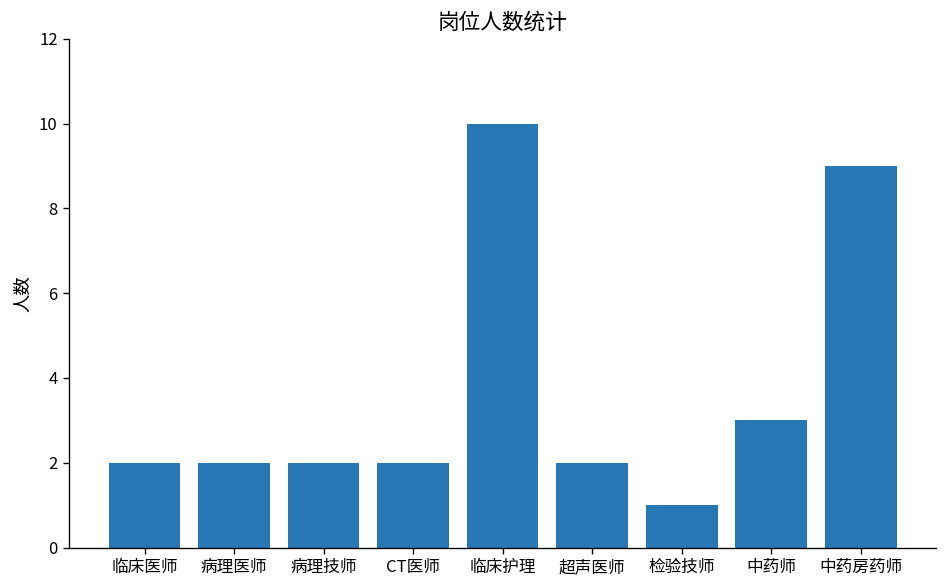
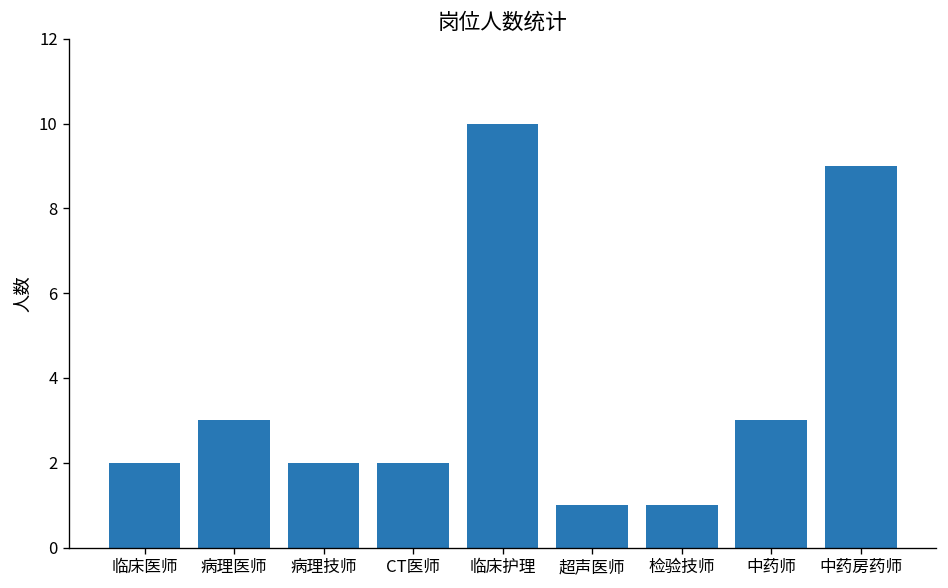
病理医师: 2 -> 3
超声医师: 2 -> 1
